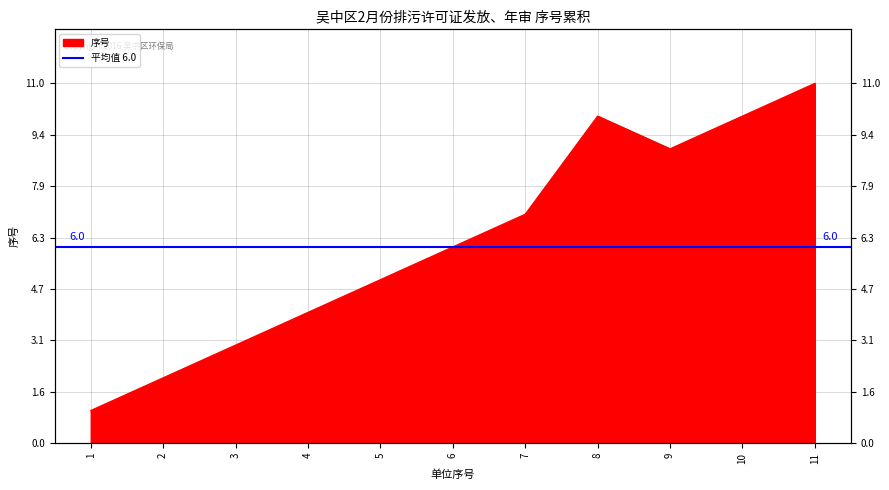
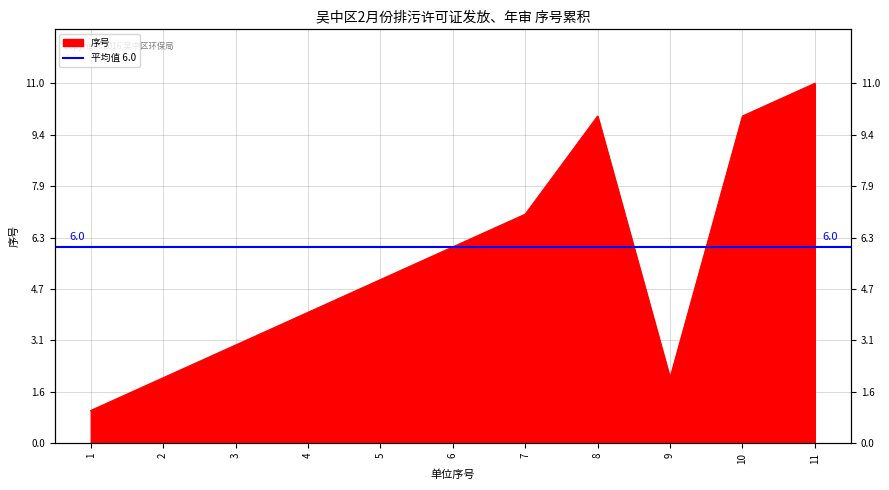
9: 9 -> 2
